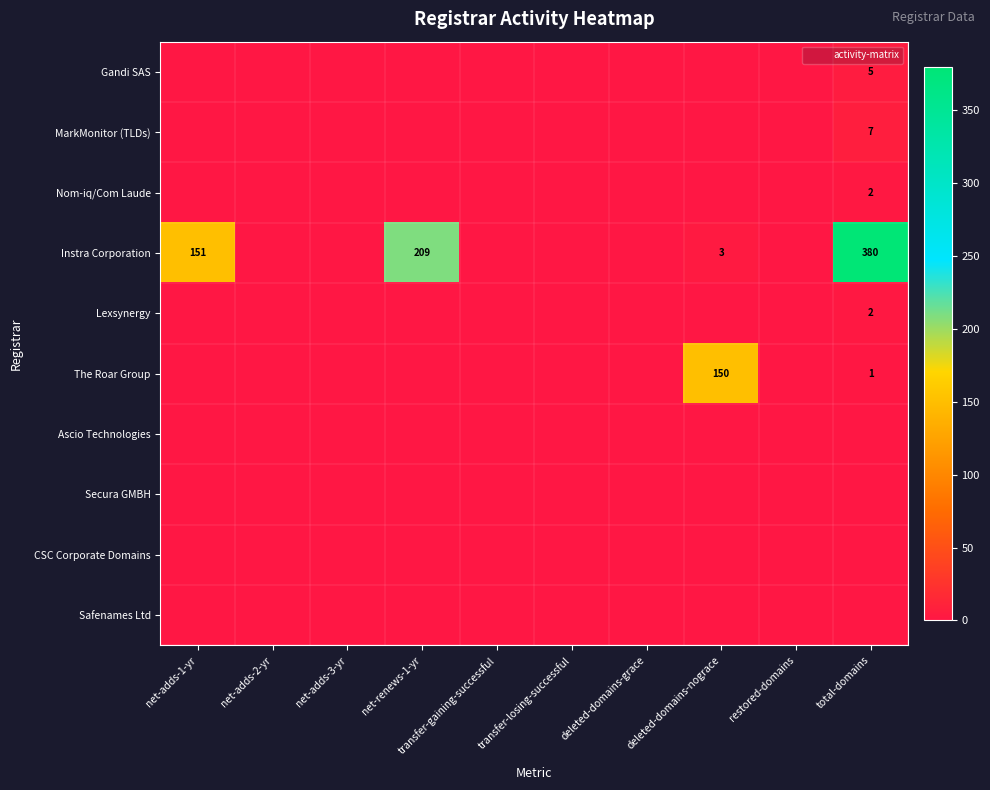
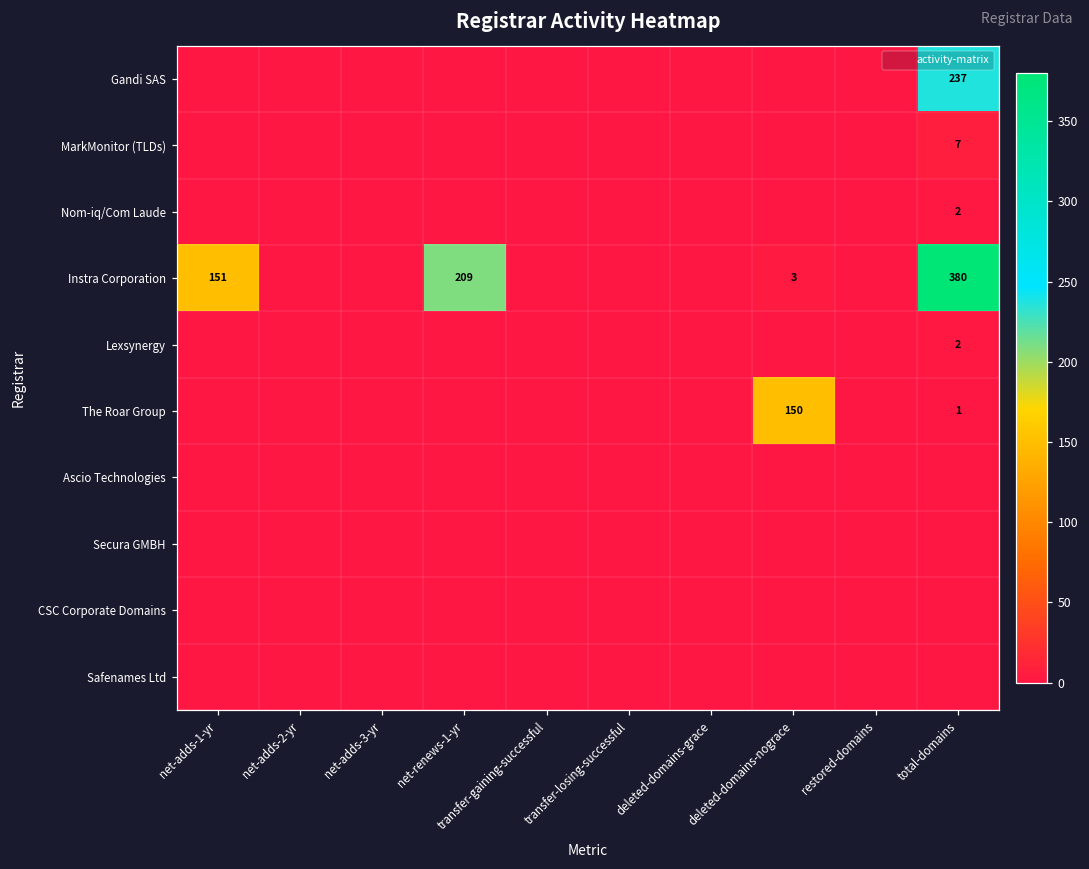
Gandi SAS, total-domains: 5 -> 237
